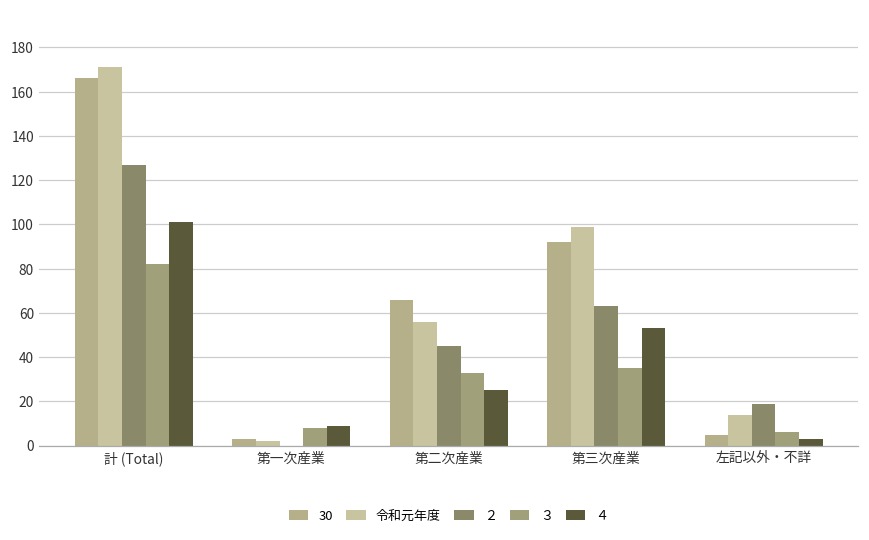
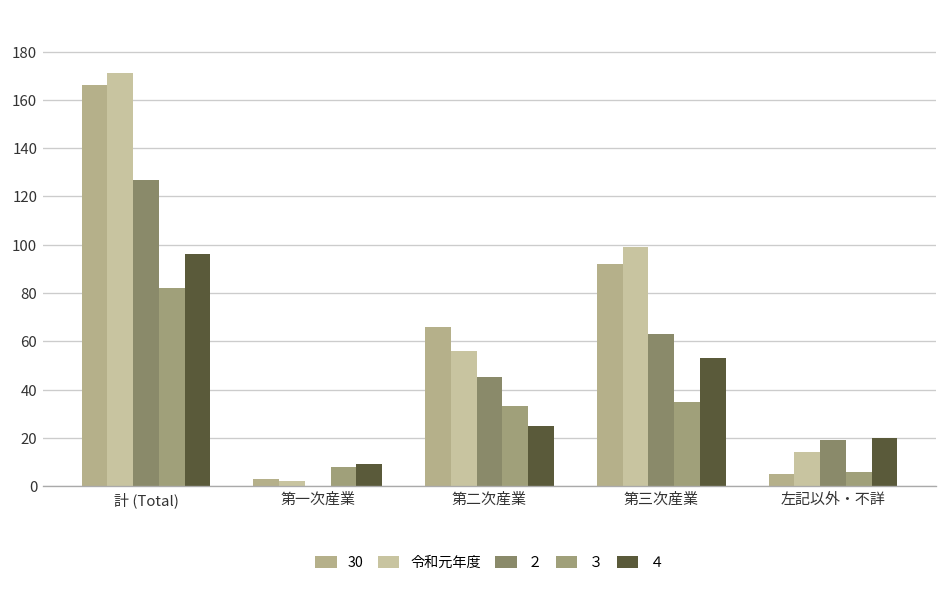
４, 計 (Total): 101 -> 96
４, 左記以外・不詳: 3 -> 20
